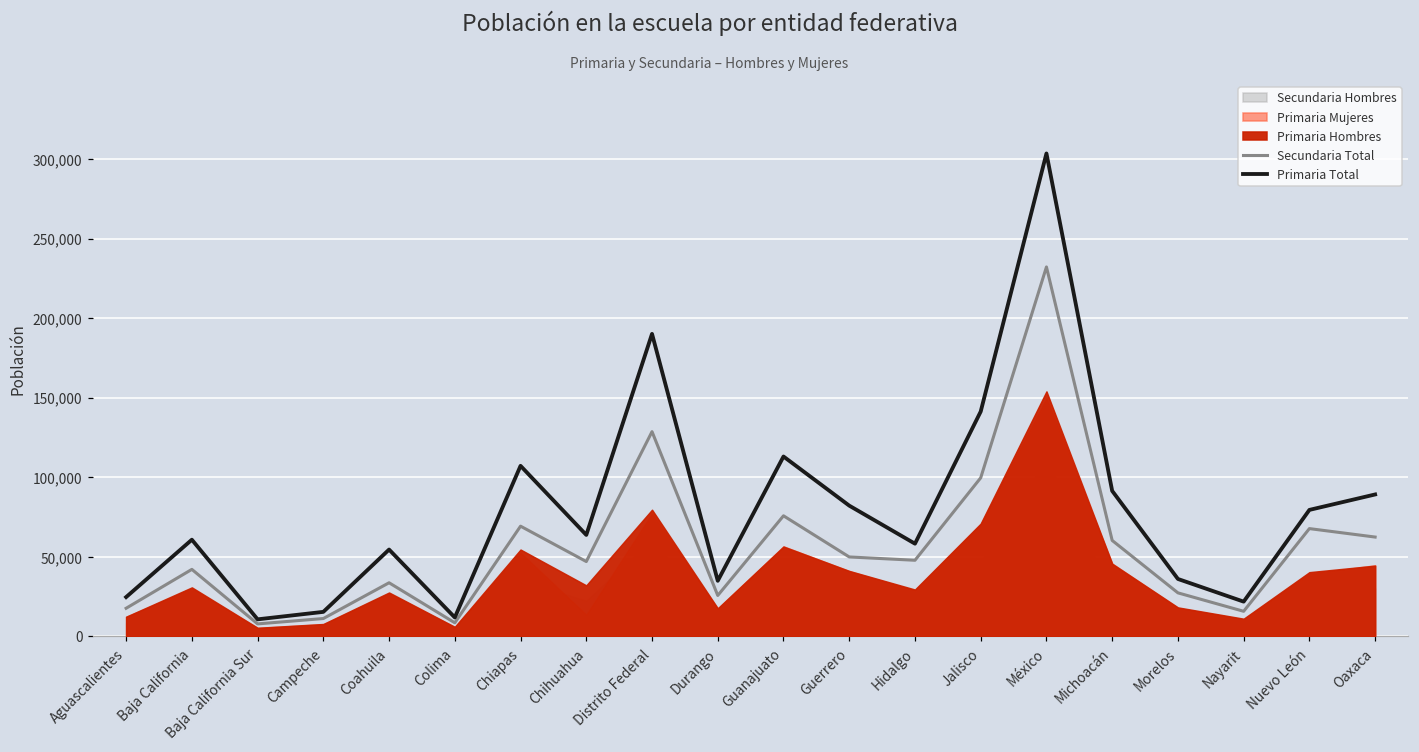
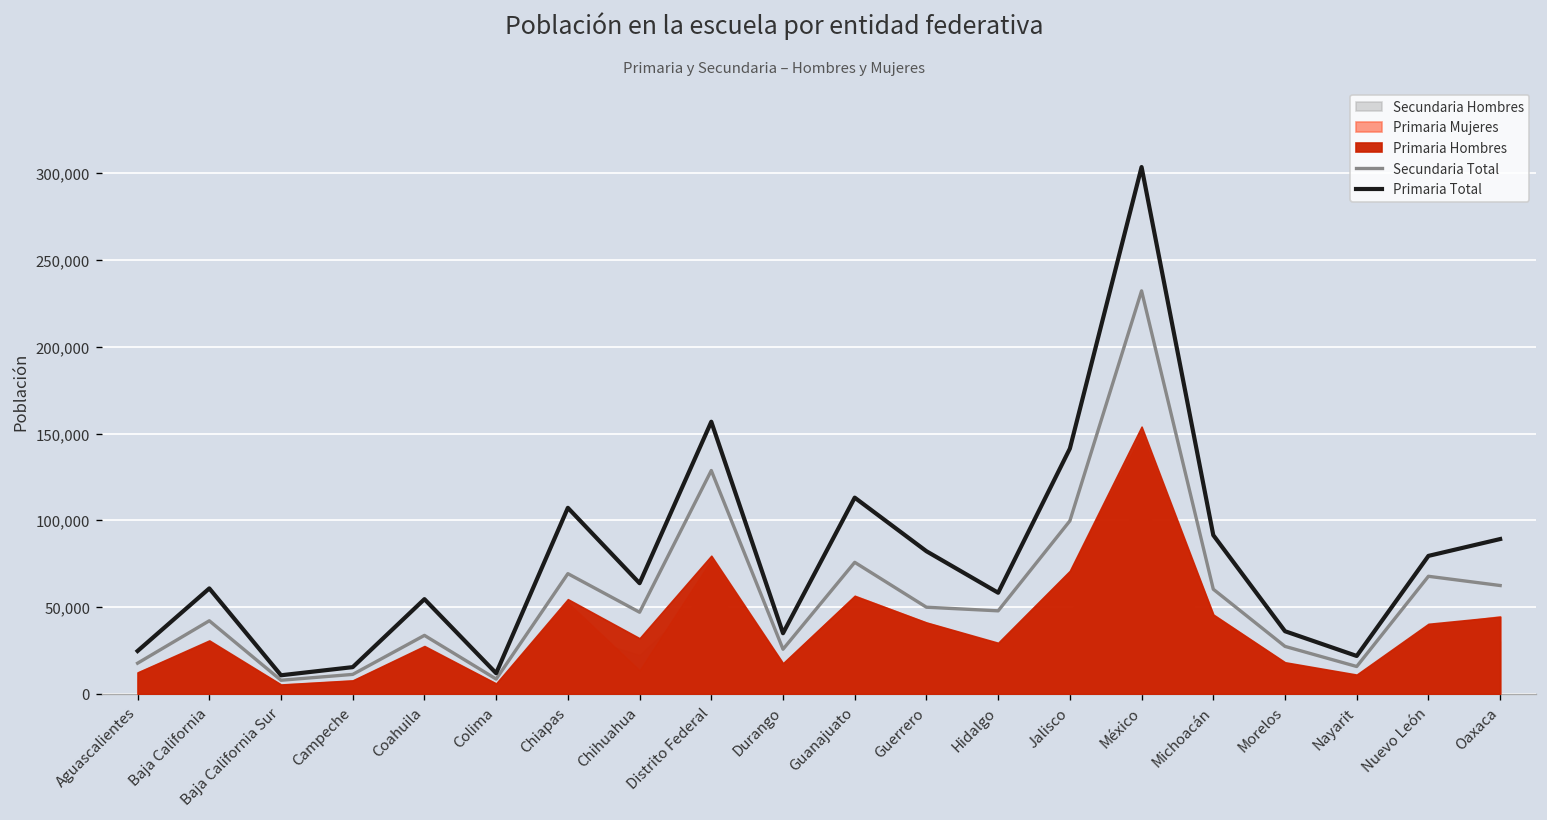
Primaria Total, Distrito Federal: 190,000 -> 157,000
